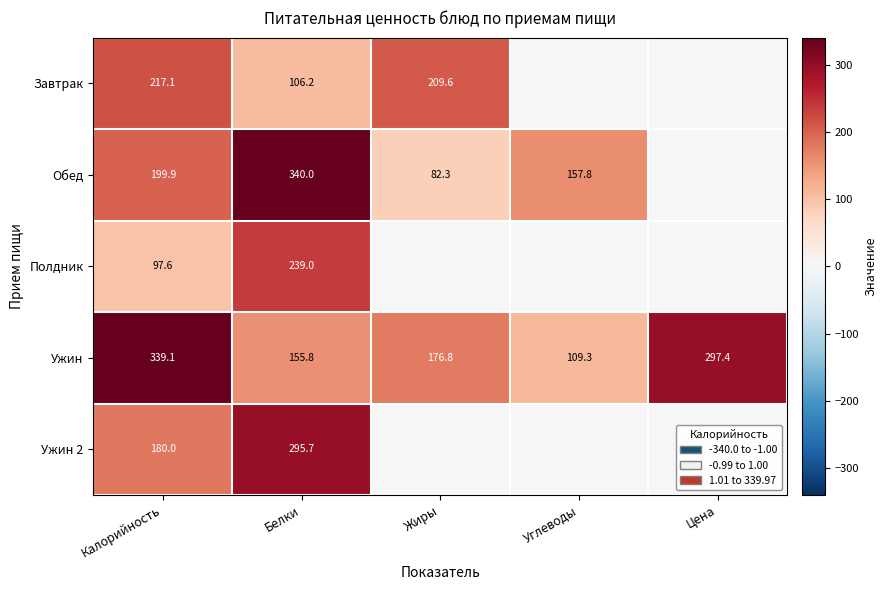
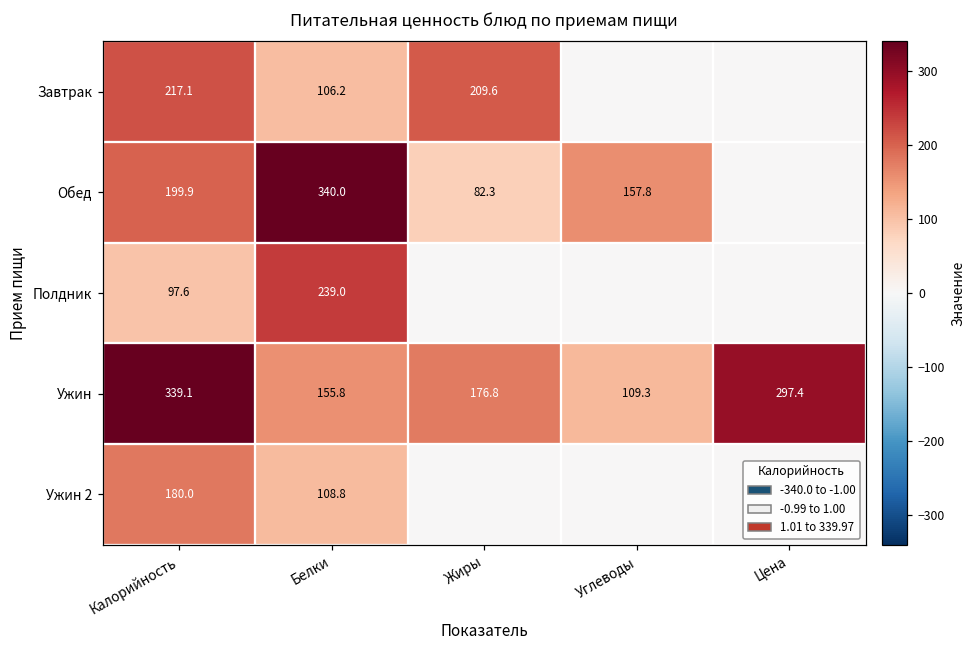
Ужин 2, Белки: 295.7 -> 108.8
